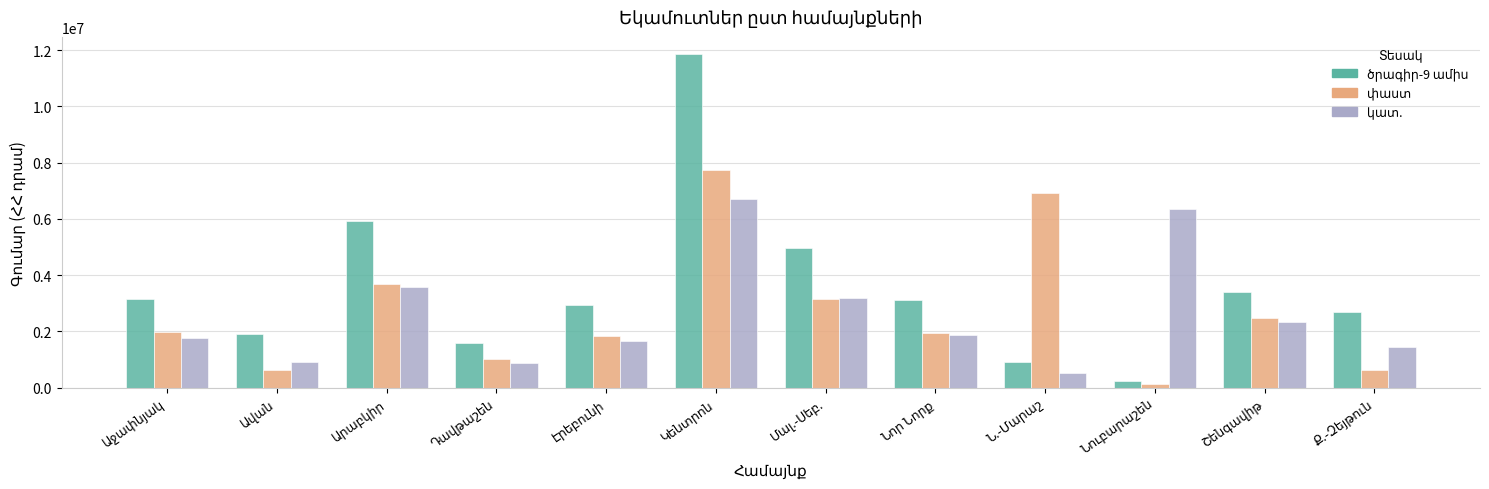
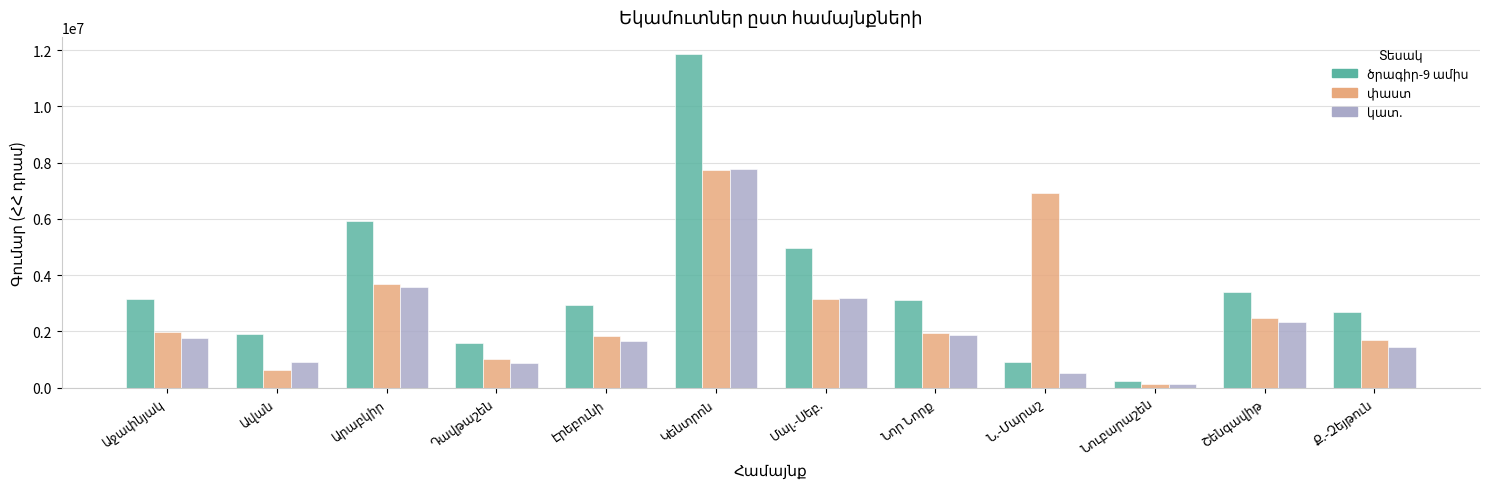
կատ., Կենտրոն: 6700000 -> 7800000
կատ., Նուբարաշեն: 6400000 -> 100000
փաստ, Ք.-Զեյթուն: 600000 -> 1700000
